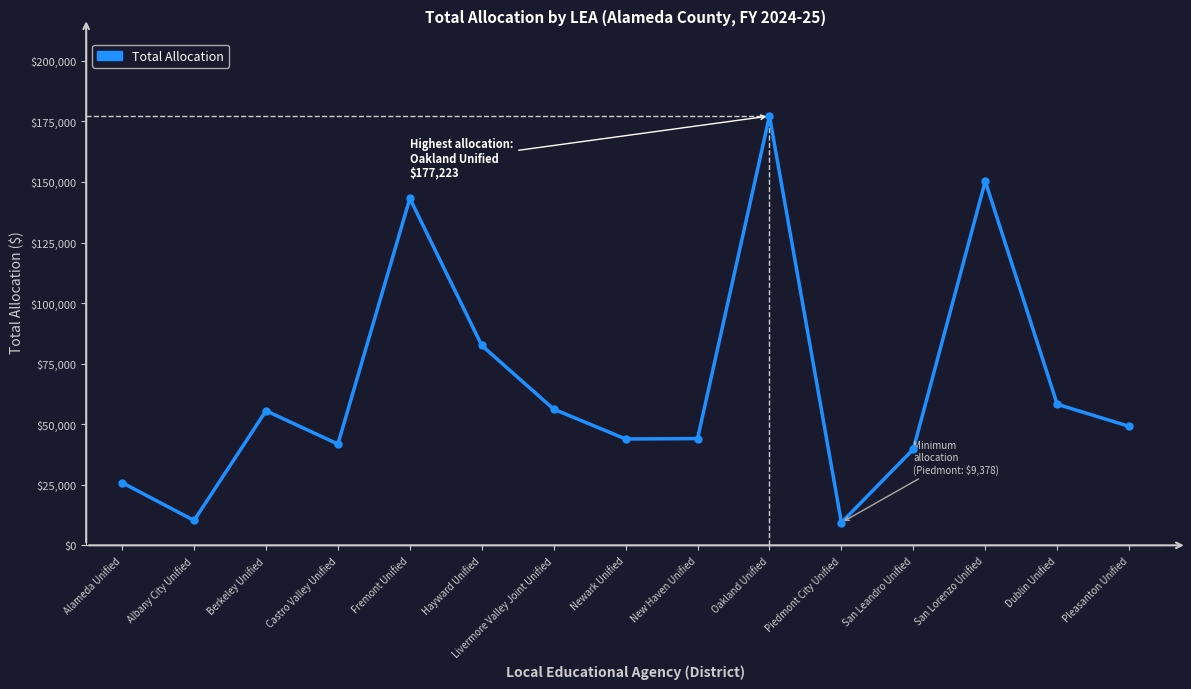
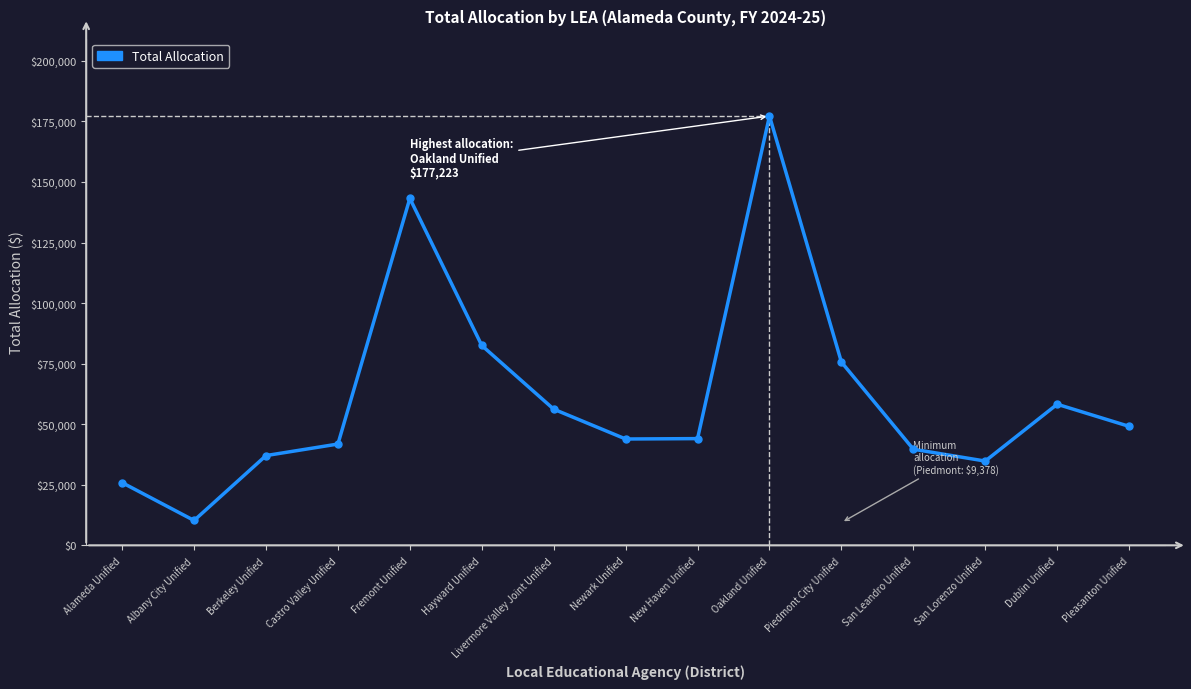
Total Allocation, Berkeley Unified: $56,000 -> $37,000
Total Allocation, Piedmont City Unified: $9,000 -> $76,000
Total Allocation, San Lorenzo Unified: $150,000 -> $35,000
